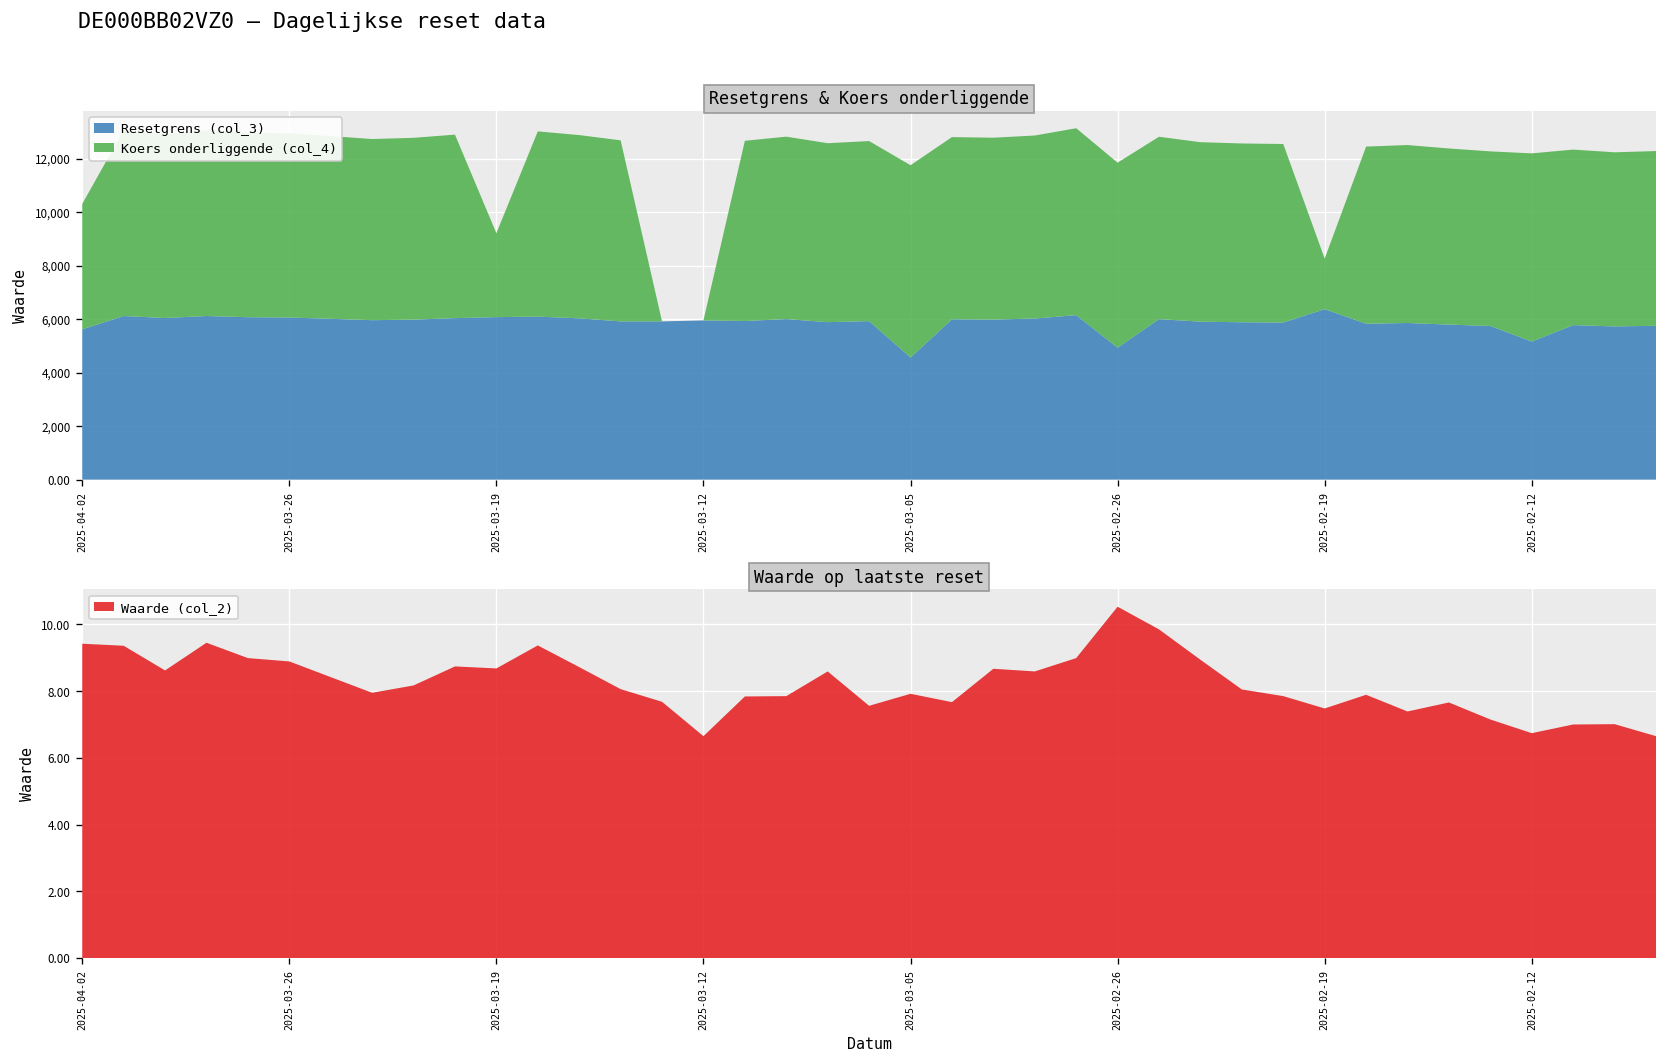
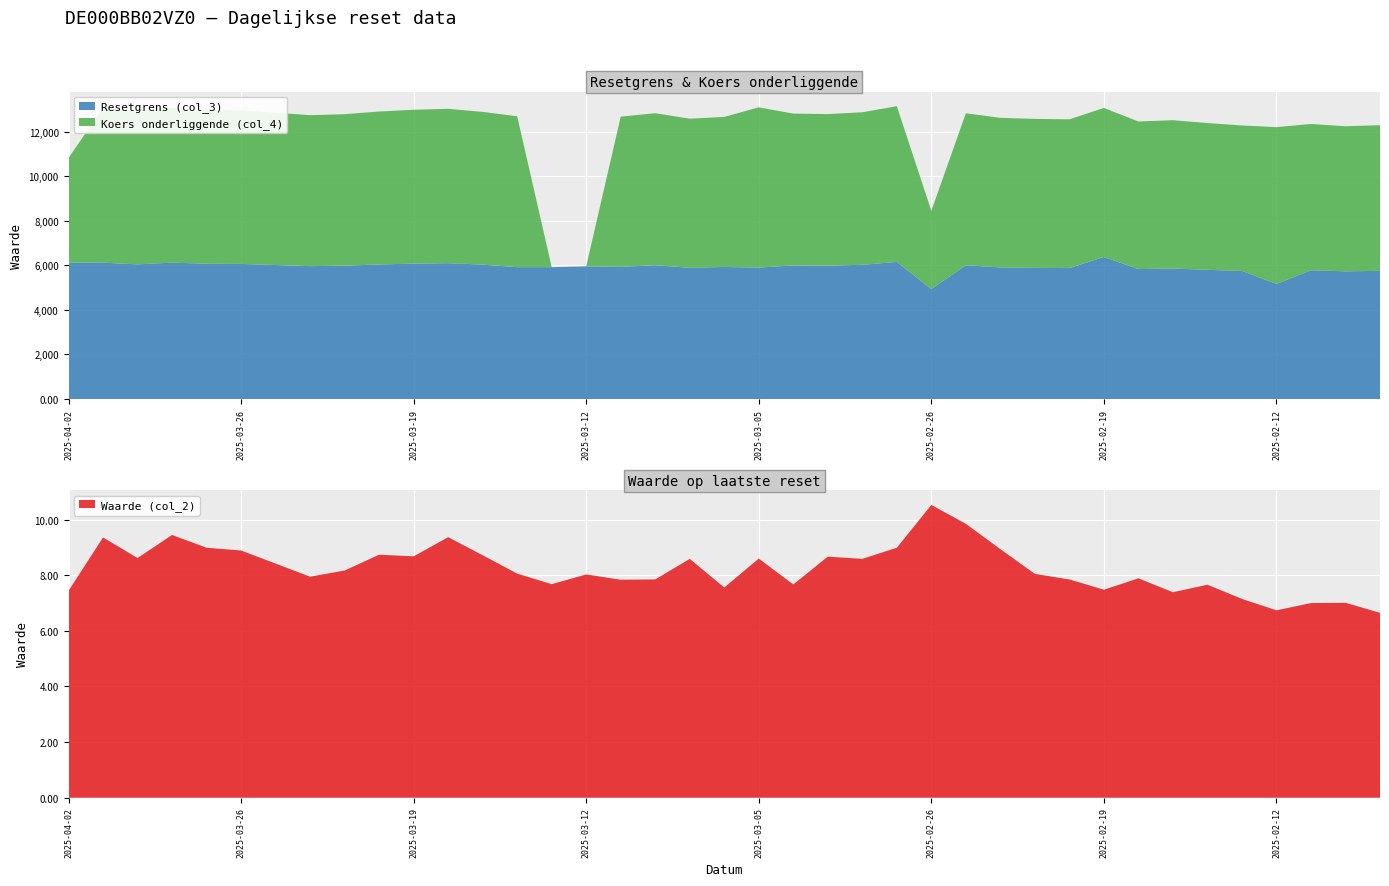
Resetgrens & Koers onderliggende, Resetgrens (col_3), 2025-04-02: 5,600 -> 6,100
Resetgrens & Koers onderliggende, Koers onderliggende (col_4), 2025-03-19: 3,100 -> 6,900
Resetgrens & Koers onderliggende, Resetgrens (col_3), 2025-03-05: 4,600 -> 5,900
Resetgrens & Koers onderliggende, Koers onderliggende (col_4), 2025-02-26: 6,900 -> 3,500
Resetgrens & Koers onderliggende, Koers onderliggende (col_4), 2025-02-19: 1,900 -> 6,700
Waarde op laatste reset, 2025-04-02: 9.4 -> 7.4
Waarde op laatste reset, 2025-03-12: 6.7 -> 8.0
Waarde op laatste reset, 2025-03-05: 7.9 -> 8.6
